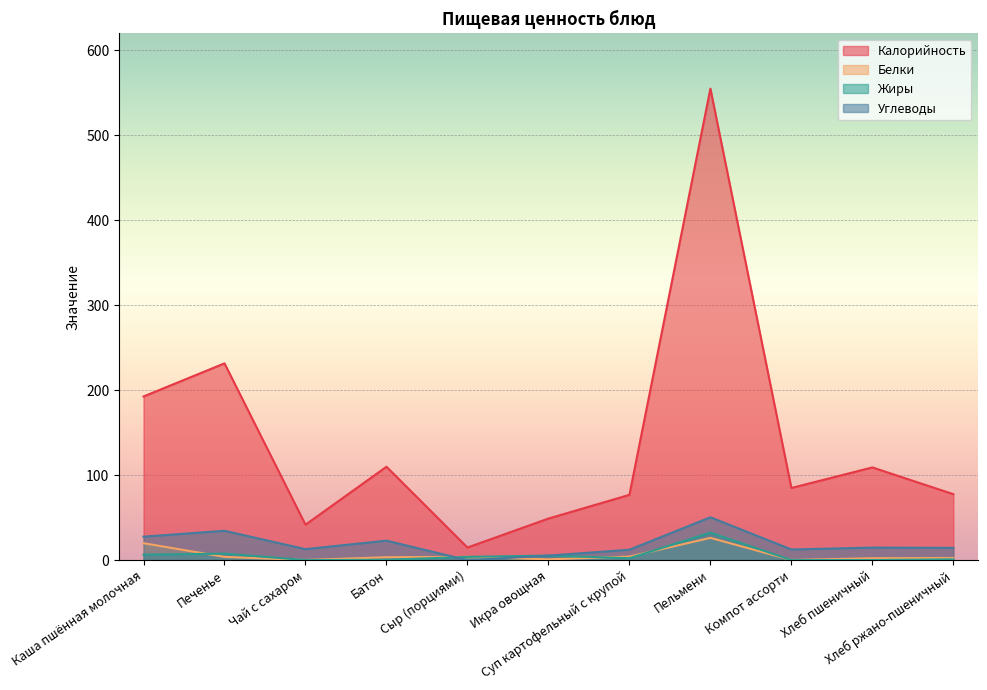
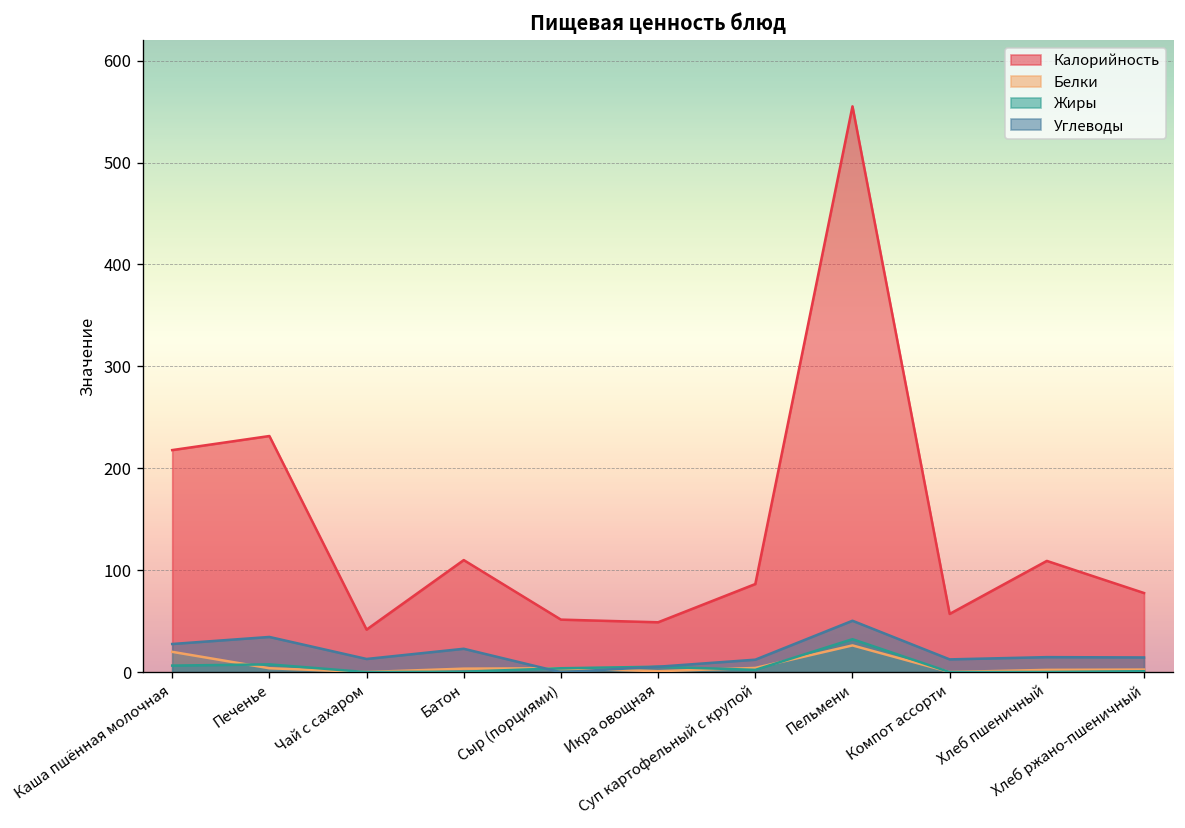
Калорийность, Каша пшённая молочная: 190 -> 220
Калорийность, Сыр (порциями): 10 -> 50
Калорийность, Суп картофельный с крупой: 80 -> 90
Калорийность, Компот ассорти: 90 -> 60
